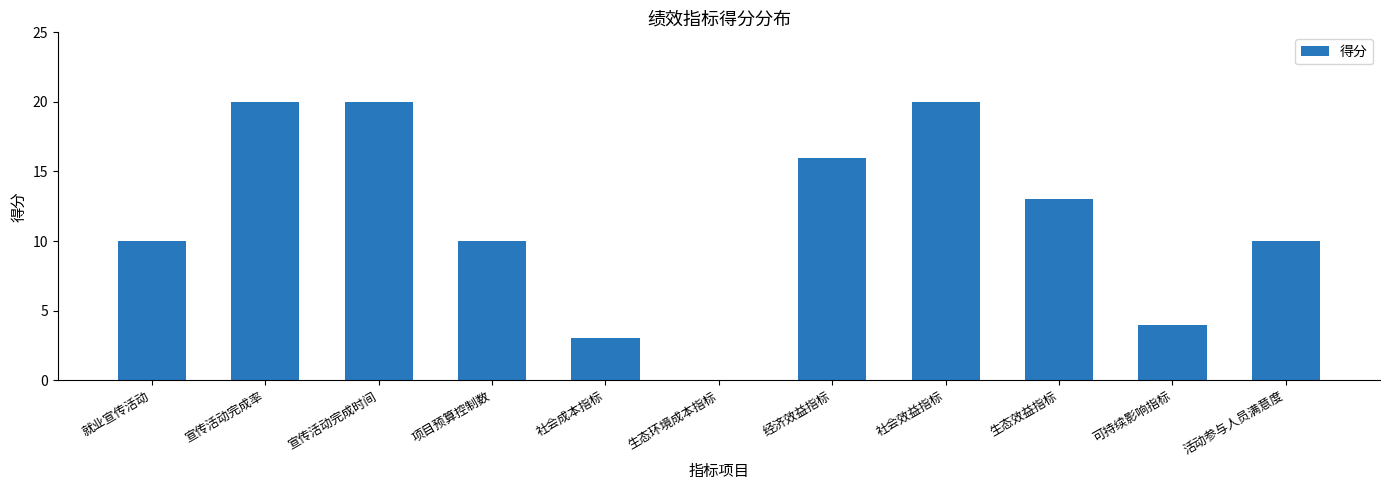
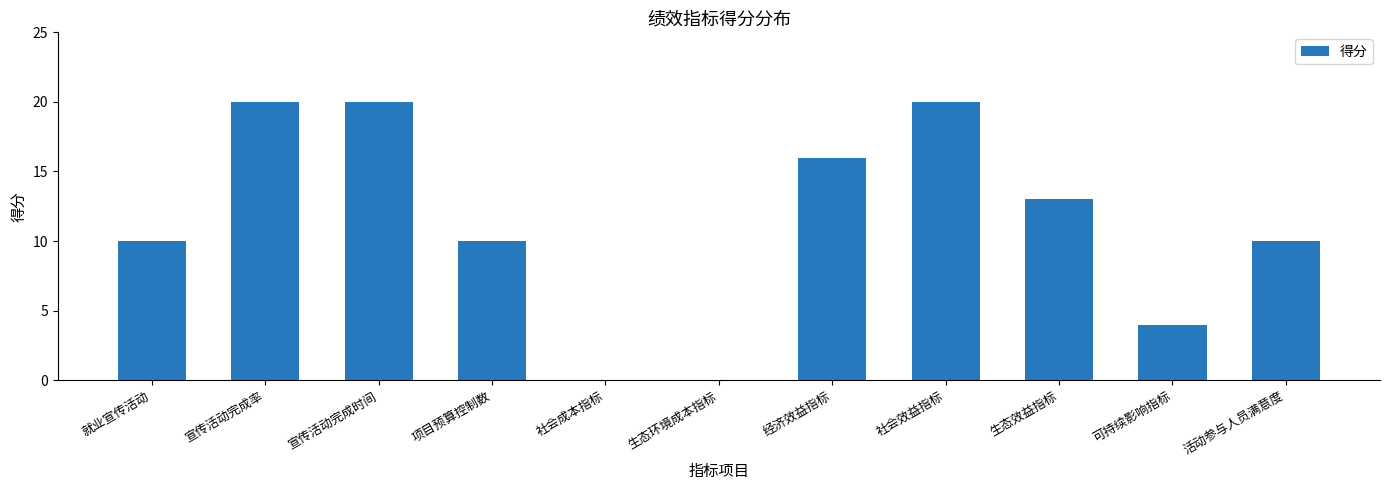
社会成本指标: 3 -> 0
